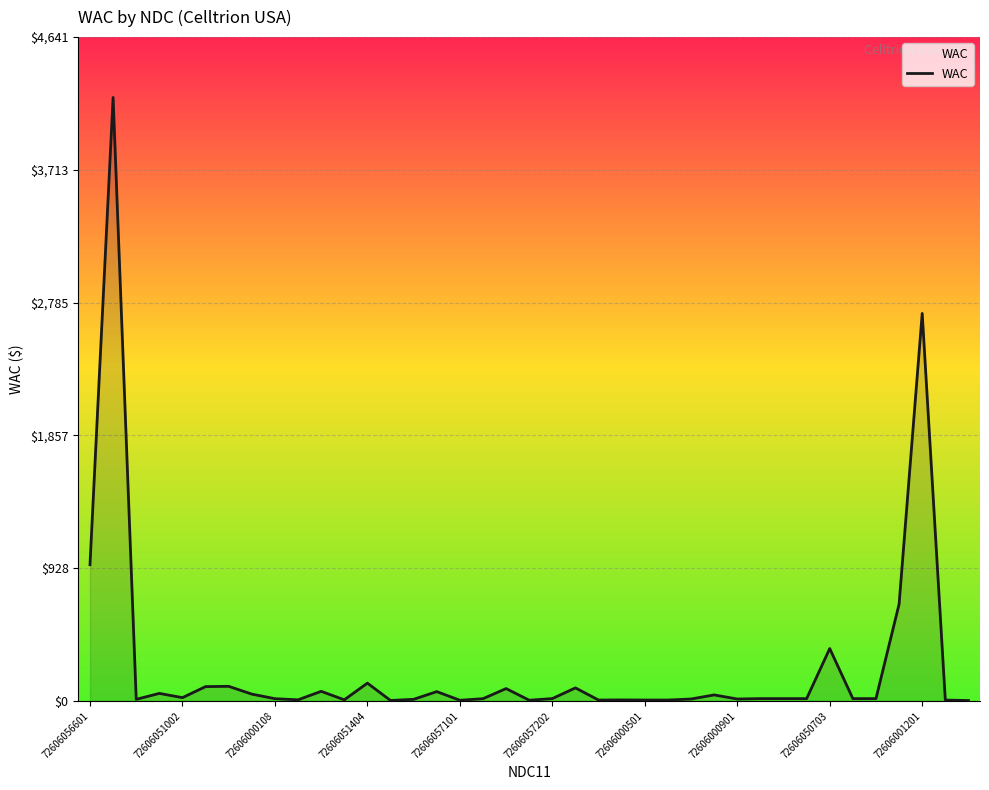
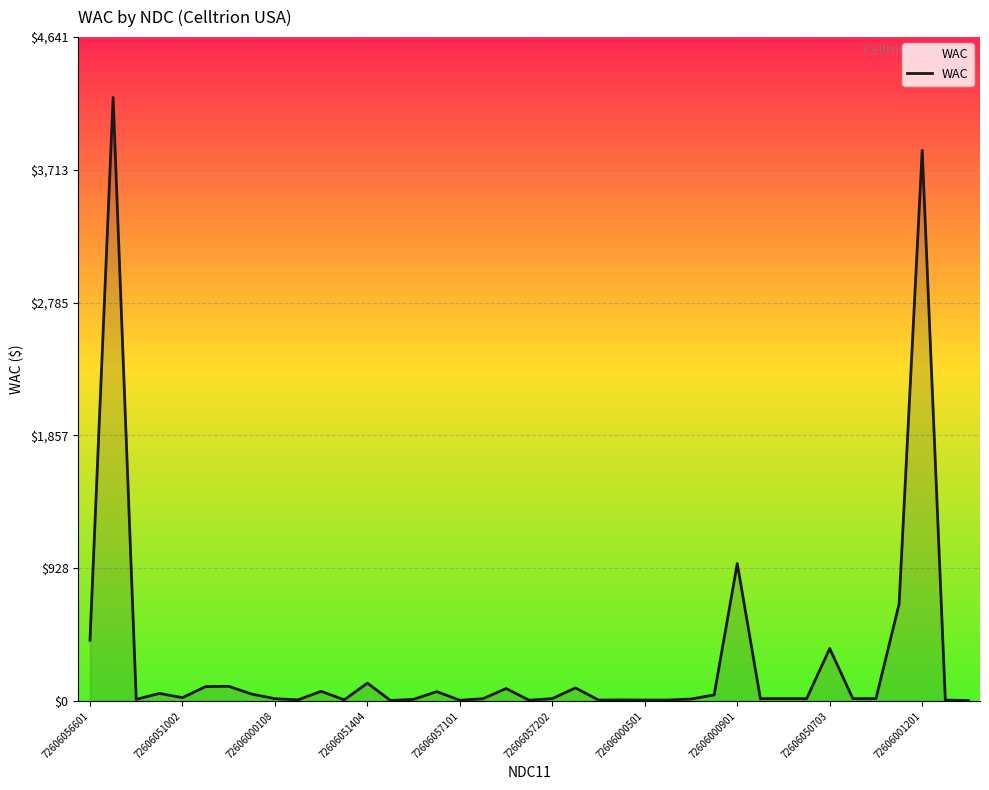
72606056601: $950 -> $430
72606000901: $10 -> $960
72606001201: $2,710 -> $3,850
